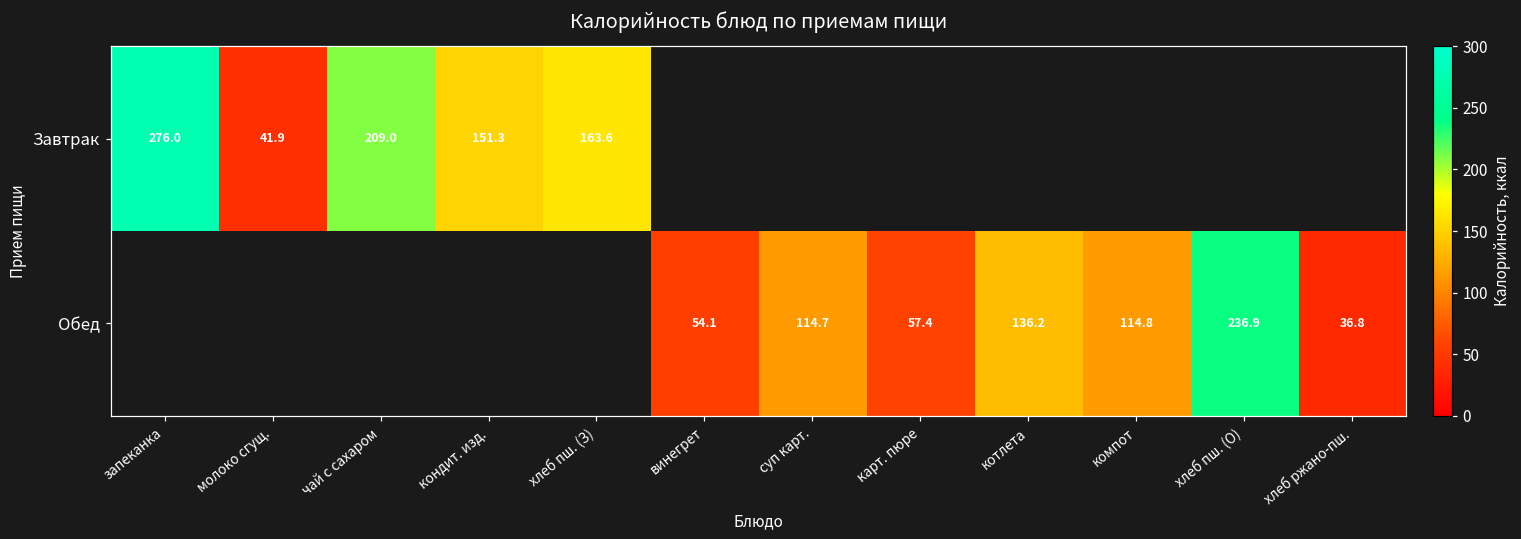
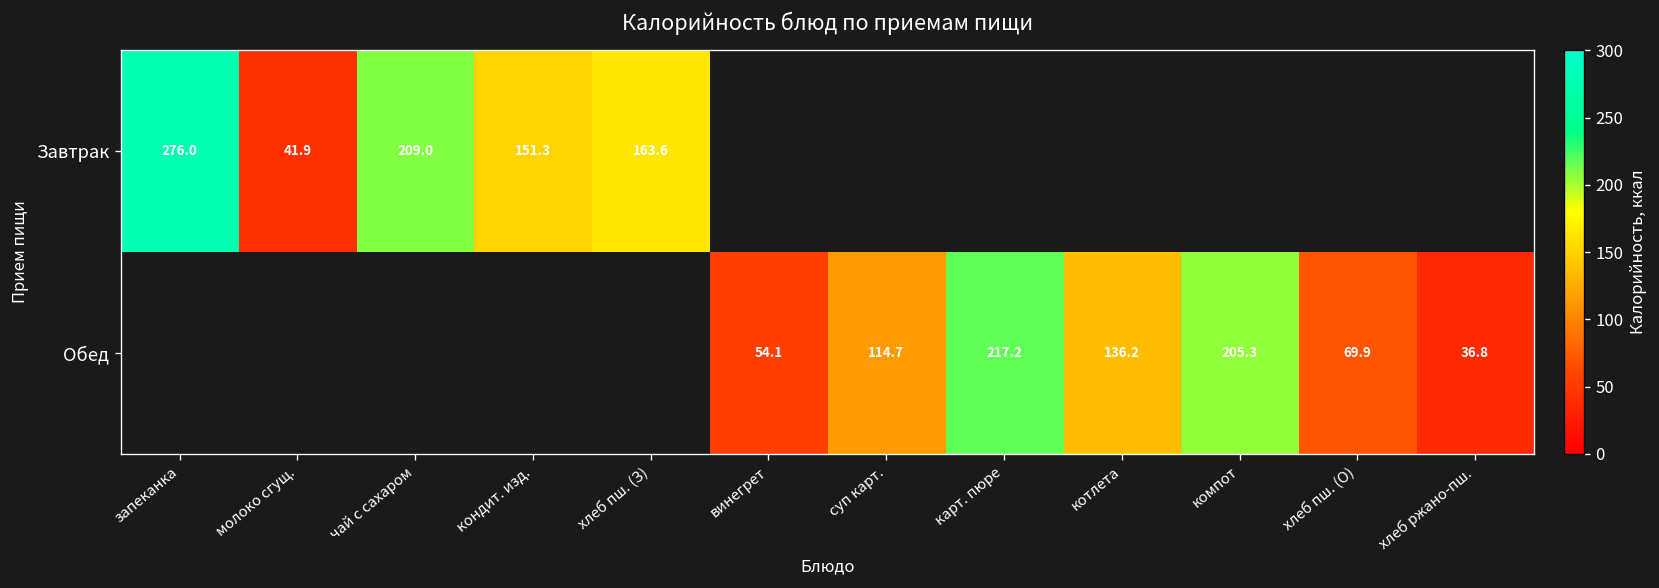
Обед, карт. пюре: 57.4 -> 217.2
Обед, компот: 114.8 -> 205.3
Обед, хлеб пш. (О): 236.9 -> 69.9
